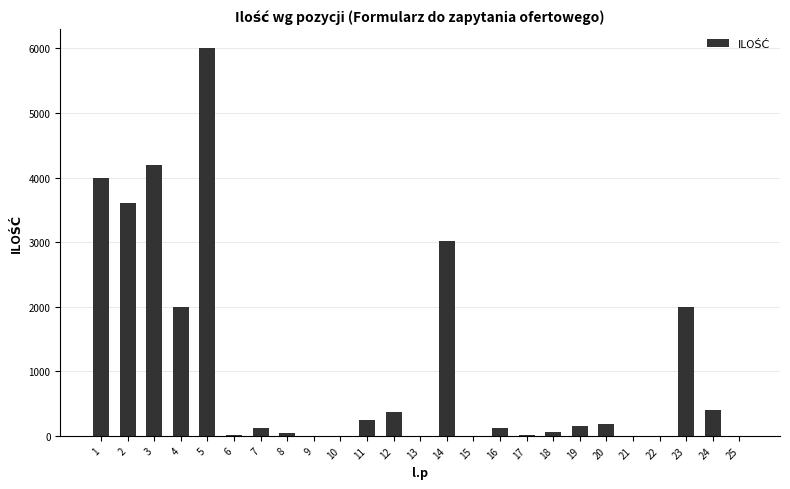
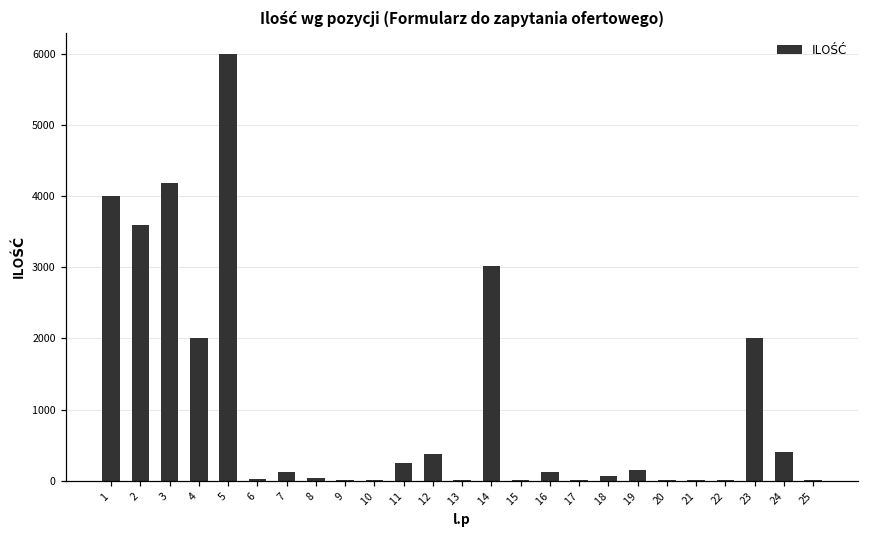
20: 200 -> 0
